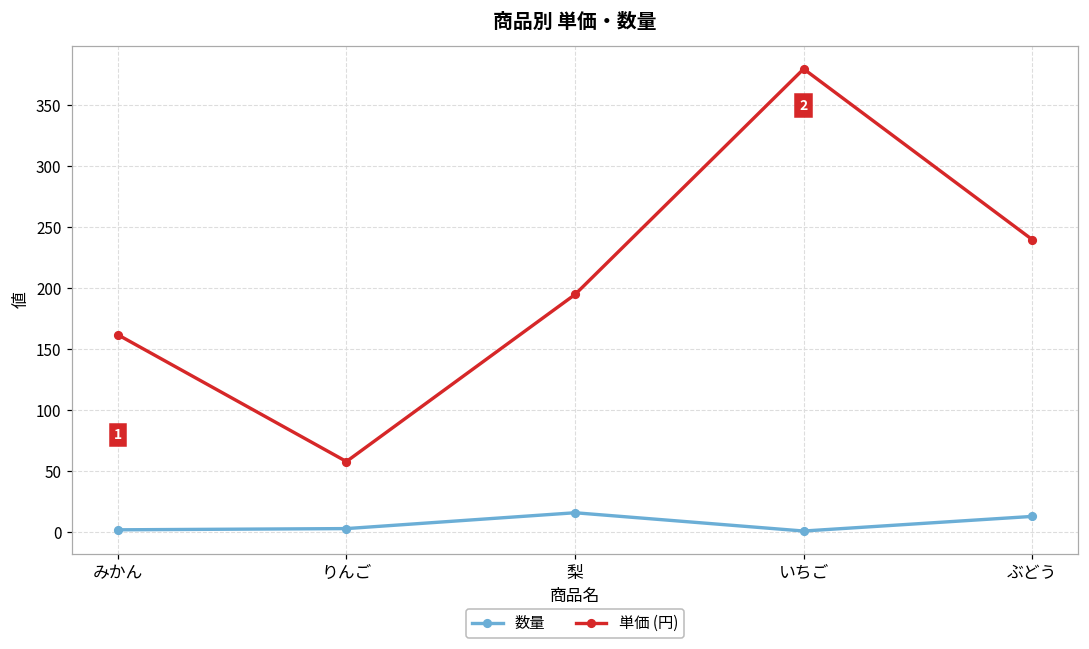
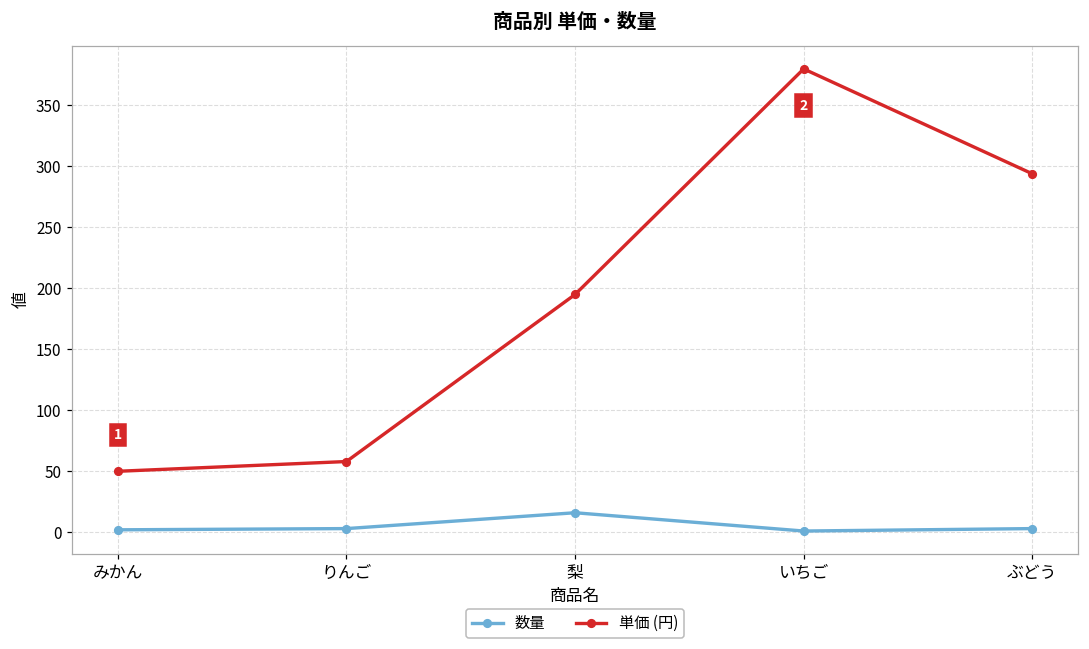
単価 (円), みかん: 162 -> 50
数量, ぶどう: 13 -> 3
単価 (円), ぶどう: 240 -> 294
